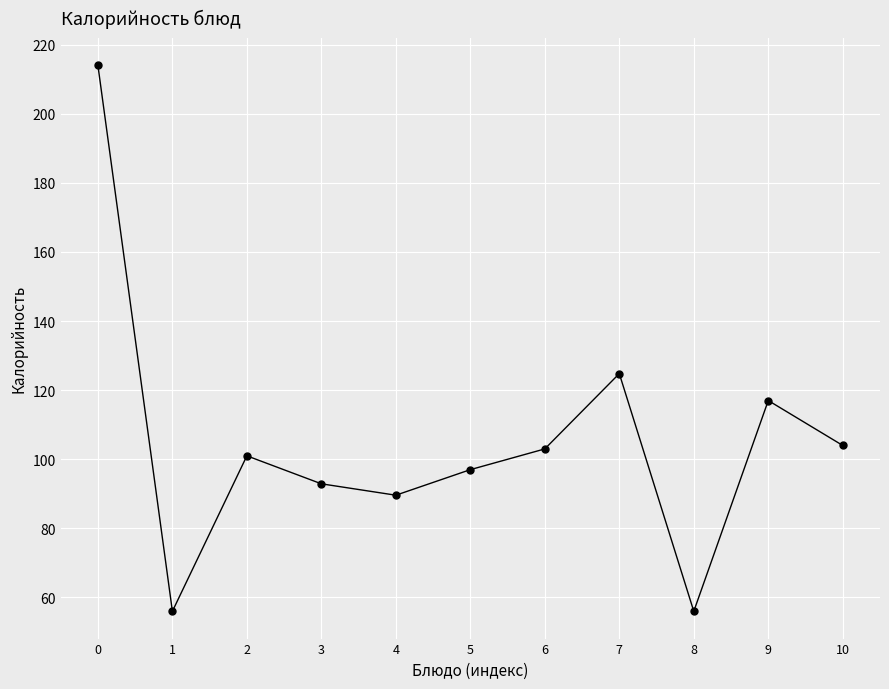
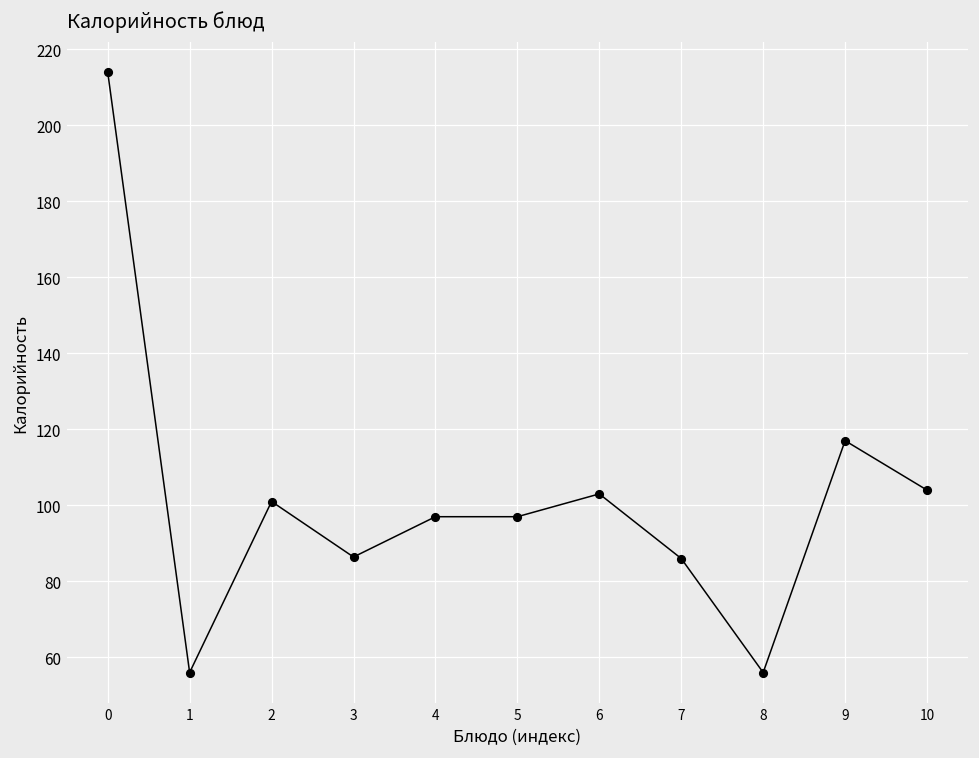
3: 93 -> 86
4: 90 -> 97
7: 125 -> 86
